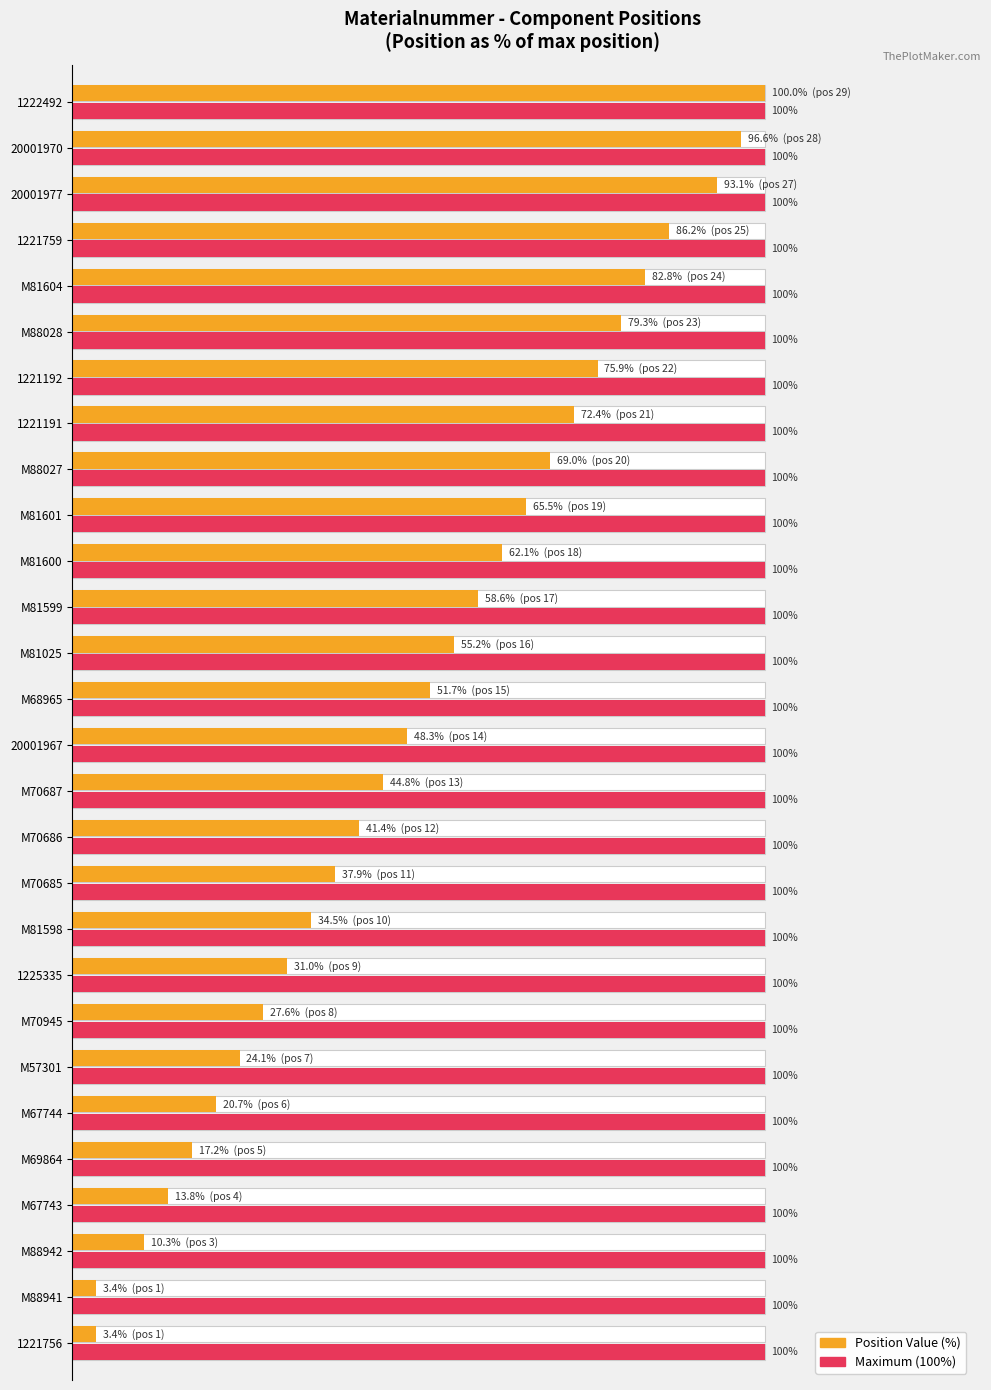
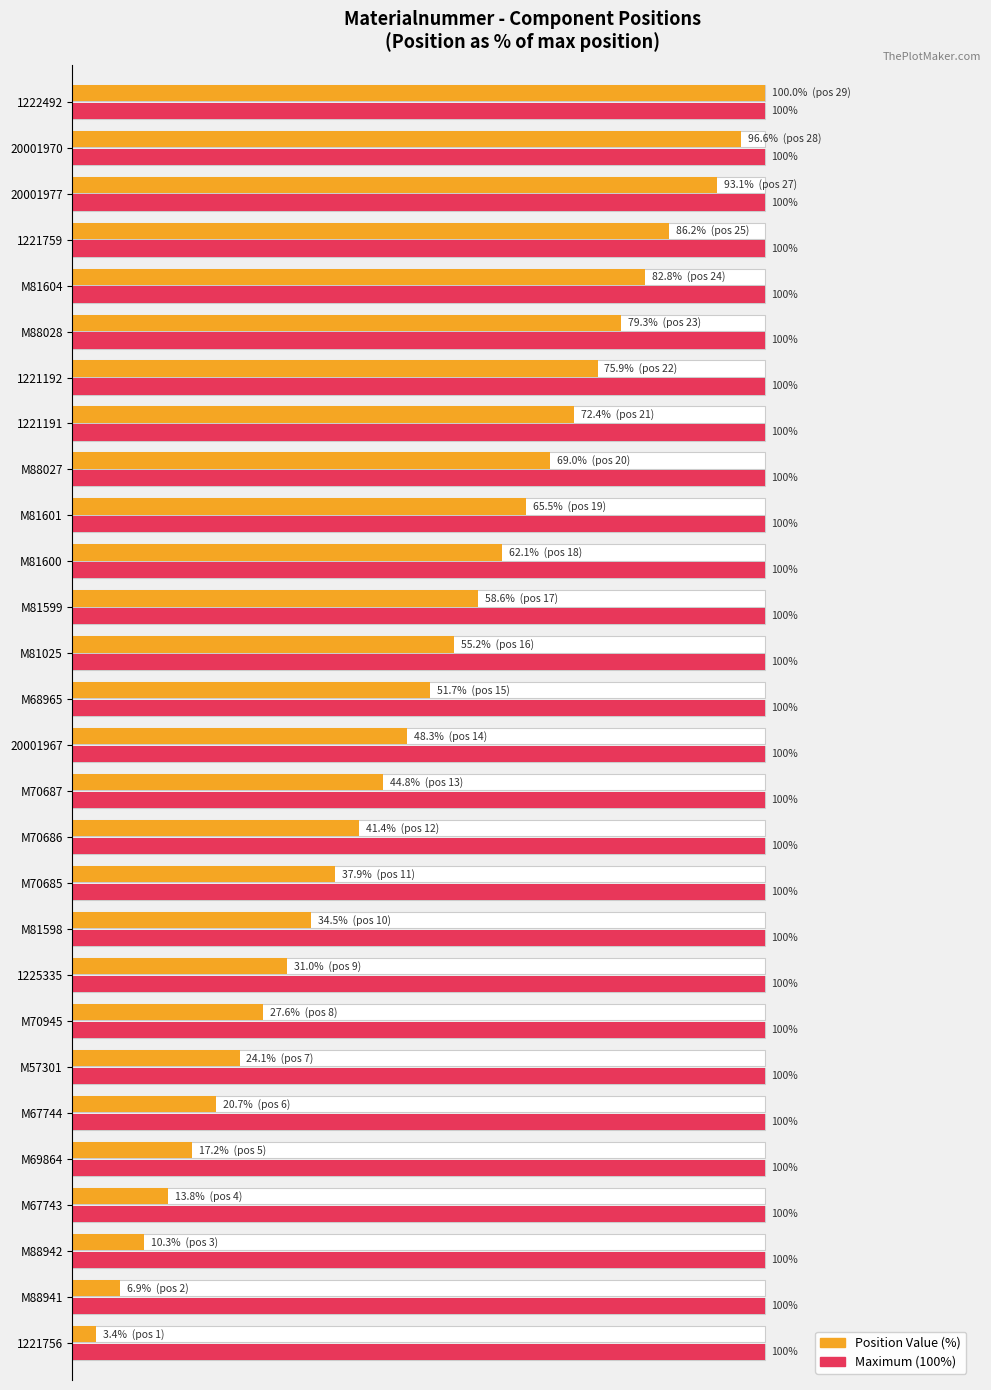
Position Value (%), M88941: 3.4% (pos 1) -> 6.9% (pos 2)
